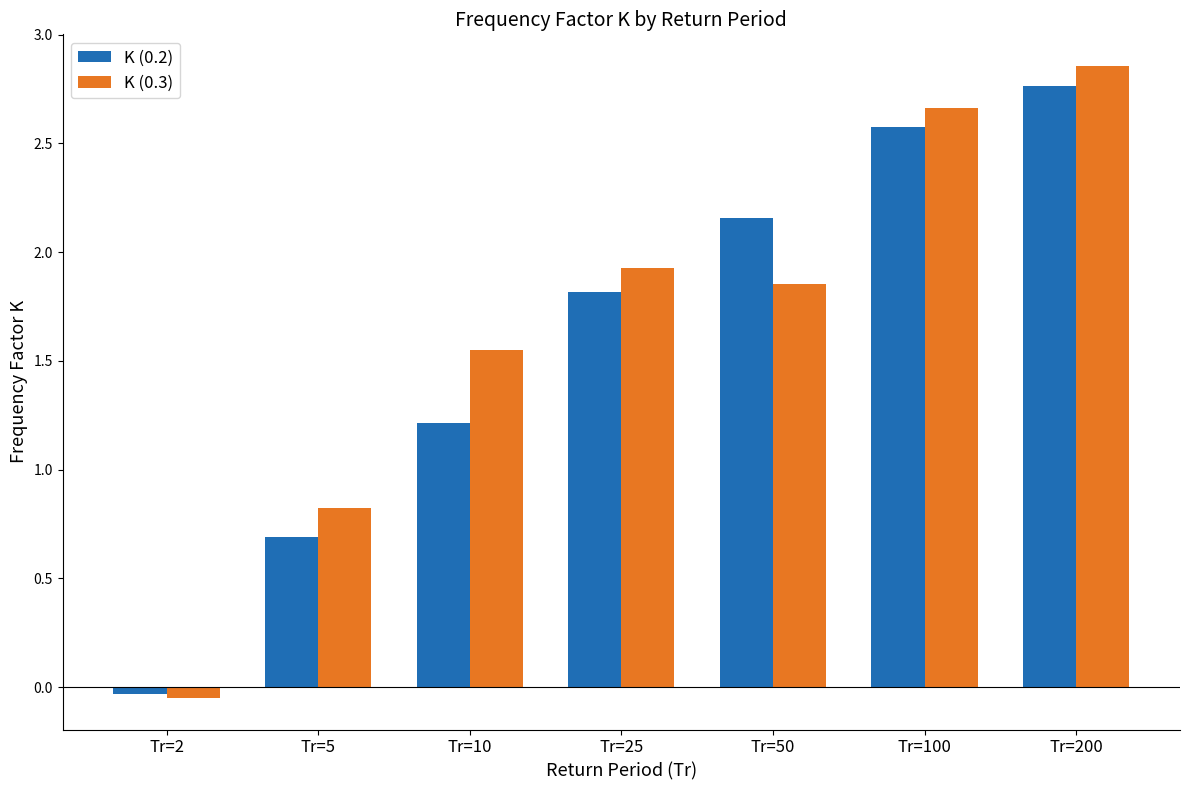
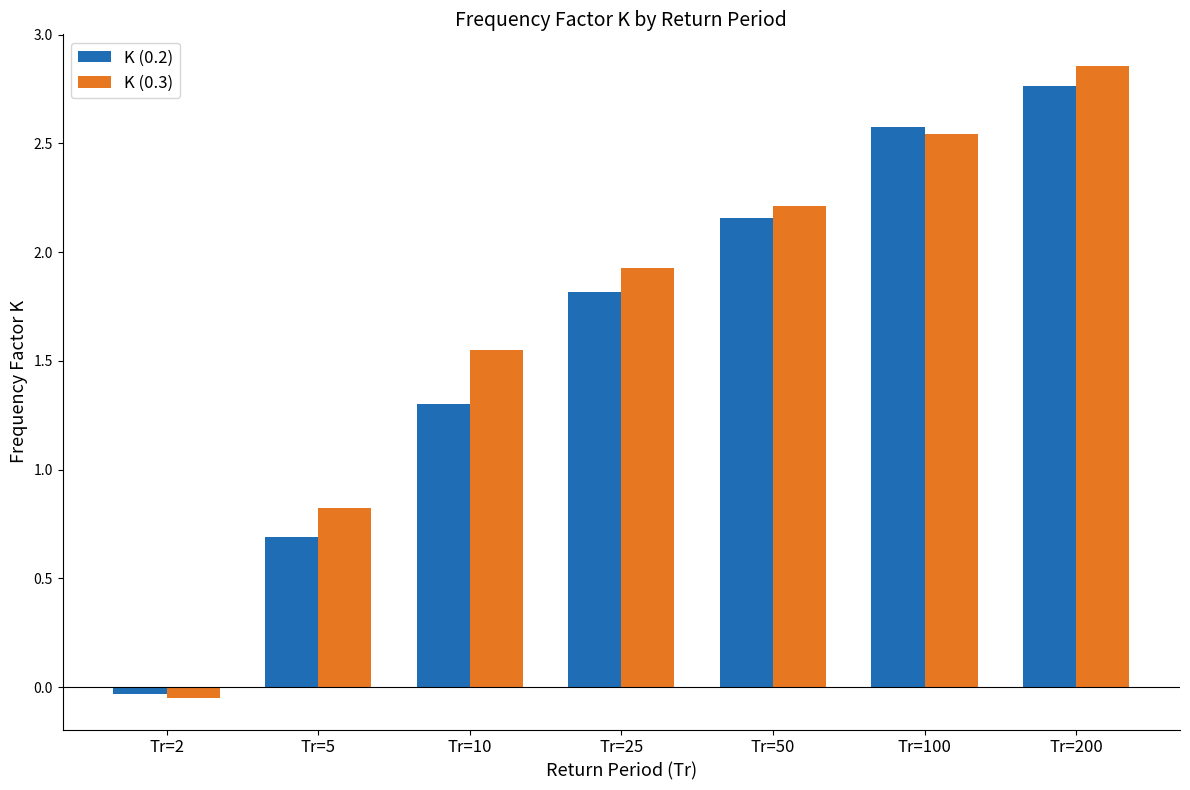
K (0.2), Tr=10: 1.22 -> 1.30
K (0.3), Tr=50: 1.86 -> 2.21
K (0.3), Tr=100: 2.66 -> 2.54
